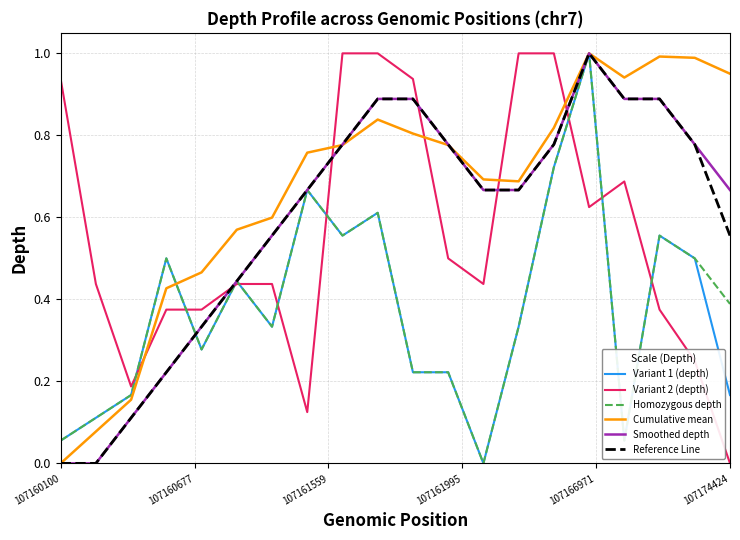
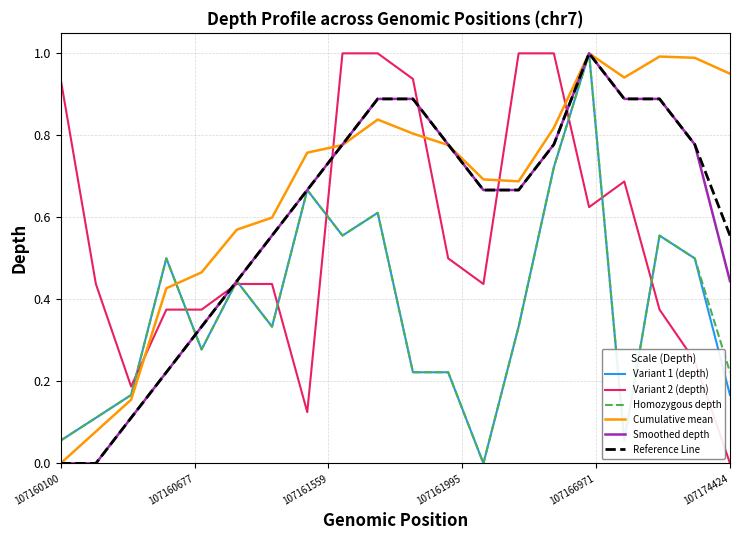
Homozygous depth, 107174424: 0.39 -> 0.22
Smoothed depth, 107174424: 0.67 -> 0.44
